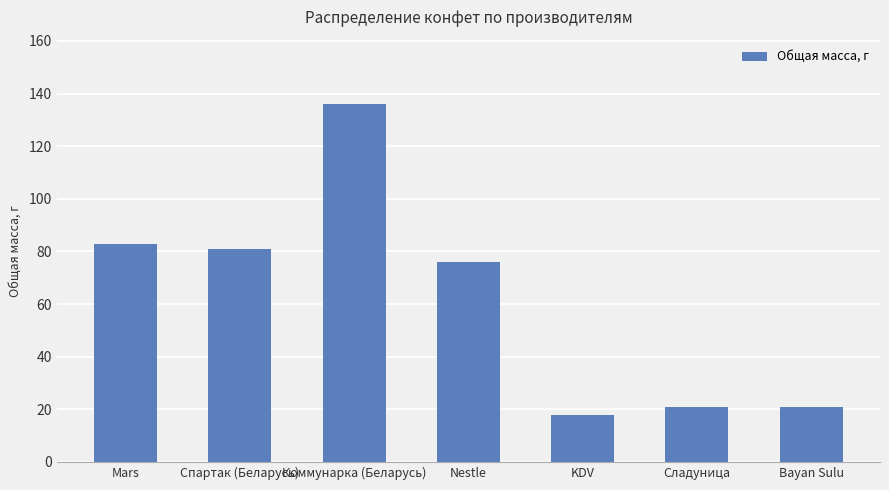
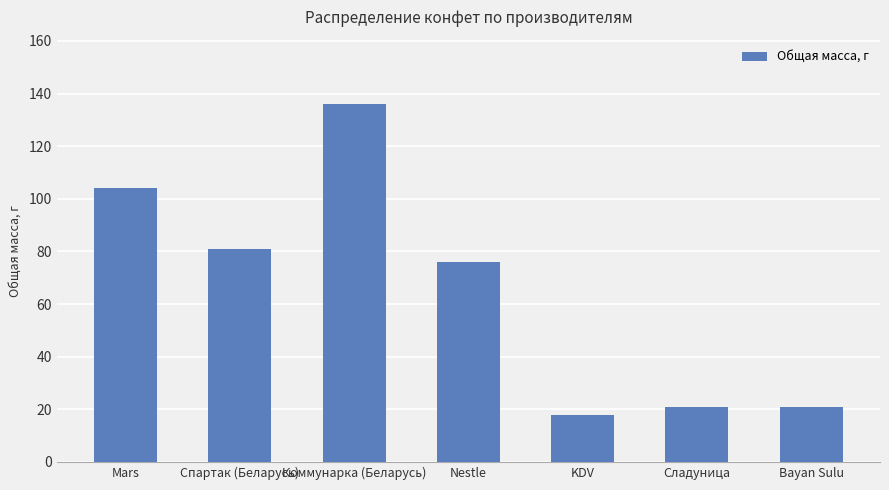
Mars: 83 -> 104
